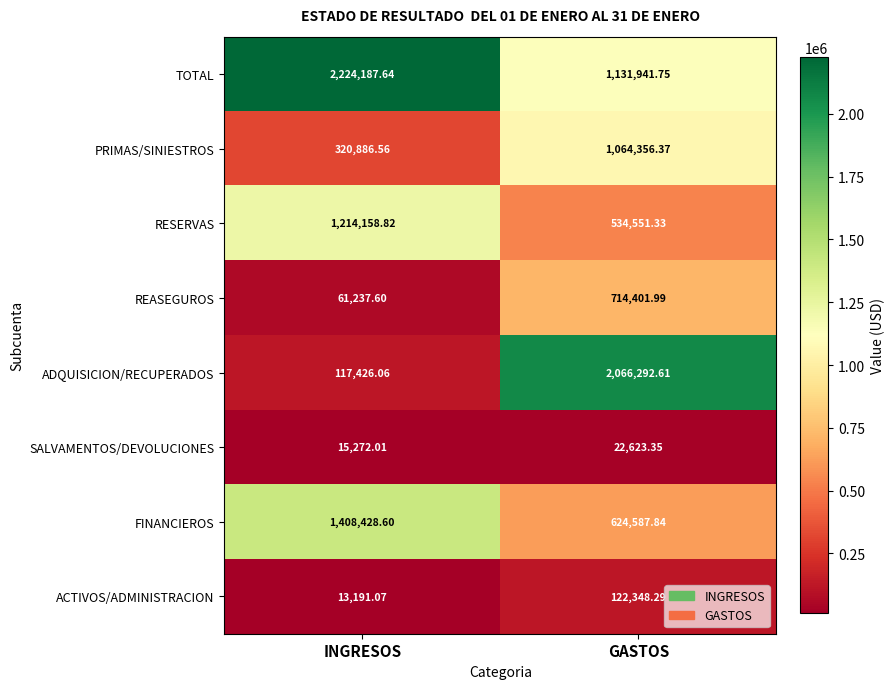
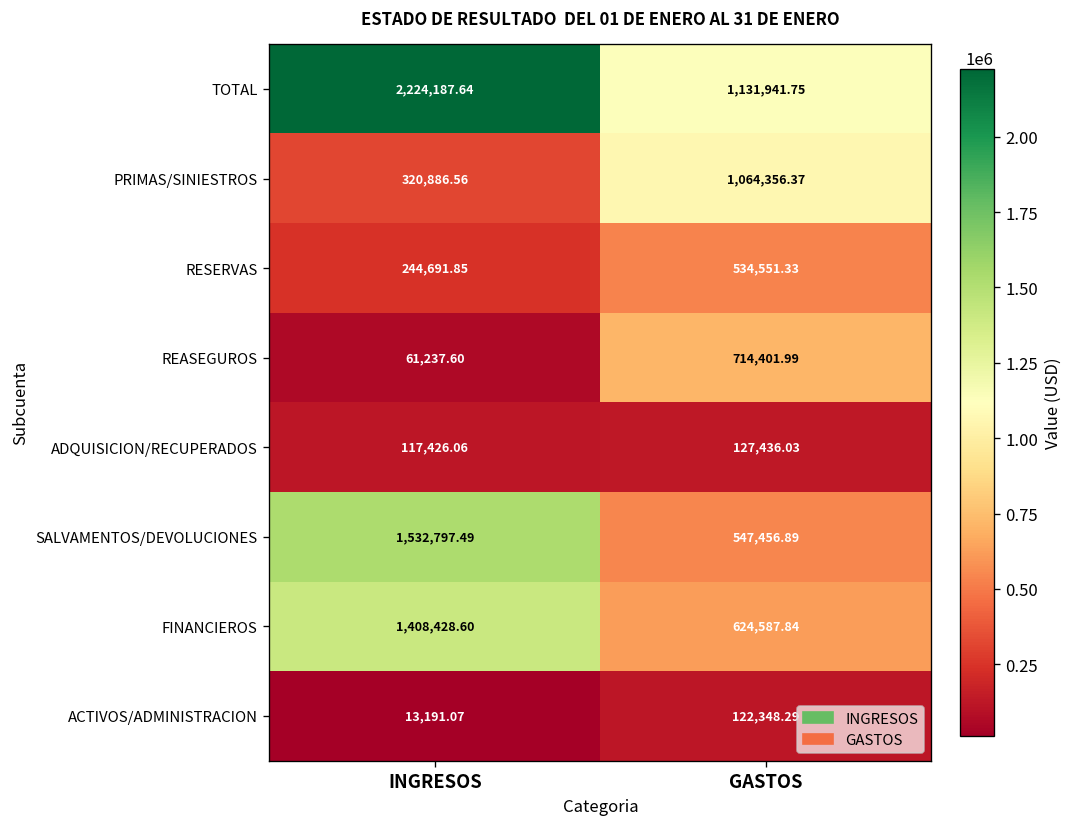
RESERVAS, INGRESOS: 1,214,158.82 -> 244,691.85
ADQUISICION/RECUPERADOS, GASTOS: 2,066,292.61 -> 127,436.03
SALVAMENTOS/DEVOLUCIONES, INGRESOS: 15,272.01 -> 1,532,797.49
SALVAMENTOS/DEVOLUCIONES, GASTOS: 22,623.35 -> 547,456.89
